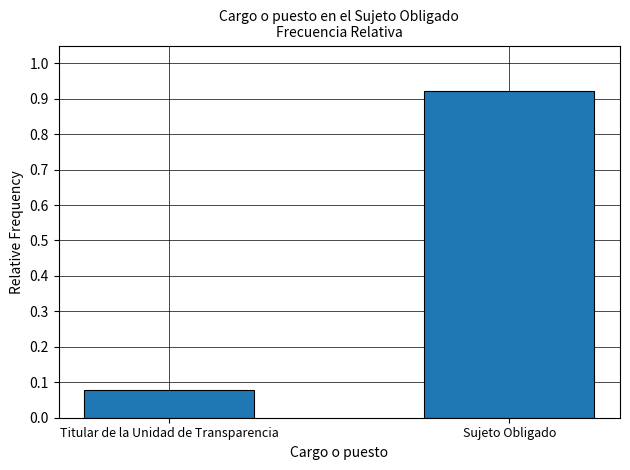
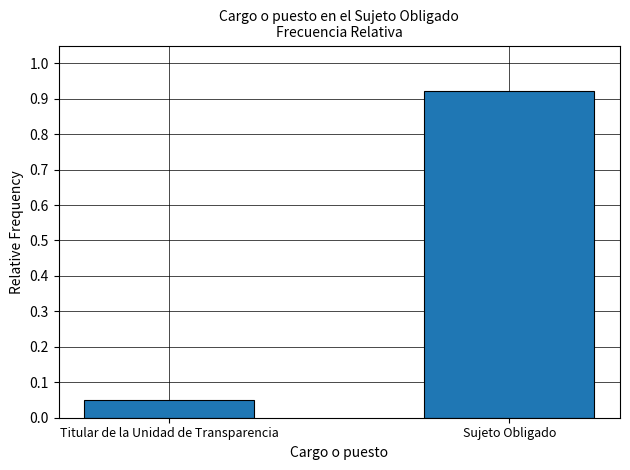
Titular de la Unidad de Transparencia: 0.08 -> 0.05
